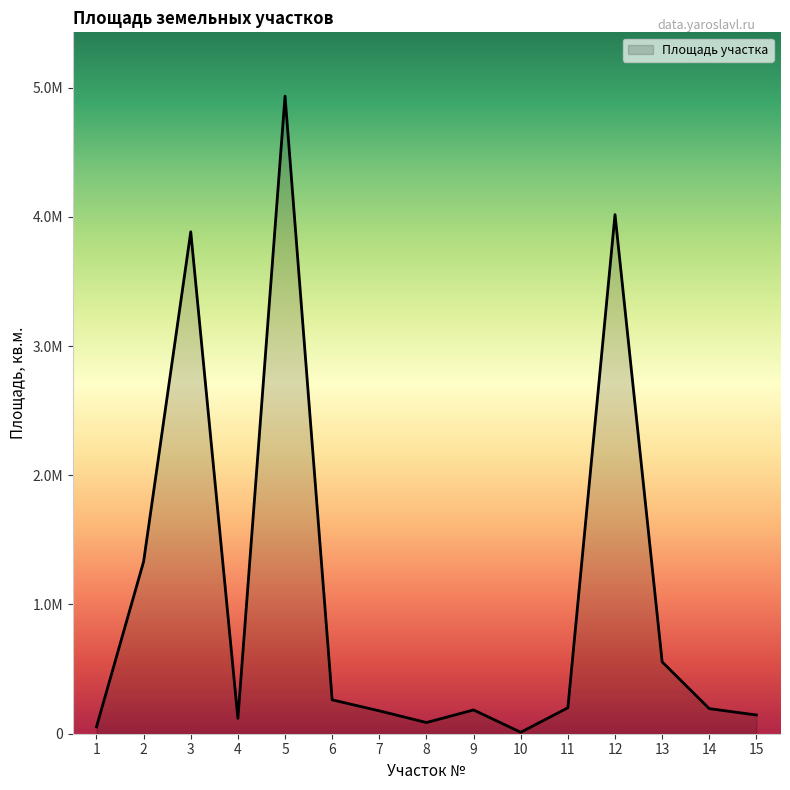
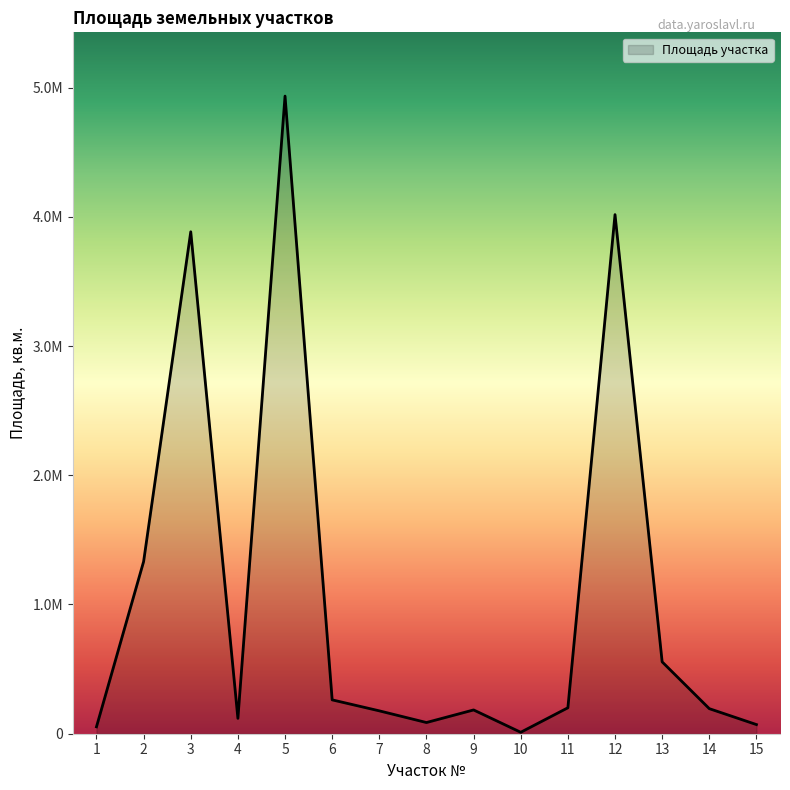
15: 150000 -> 70000
